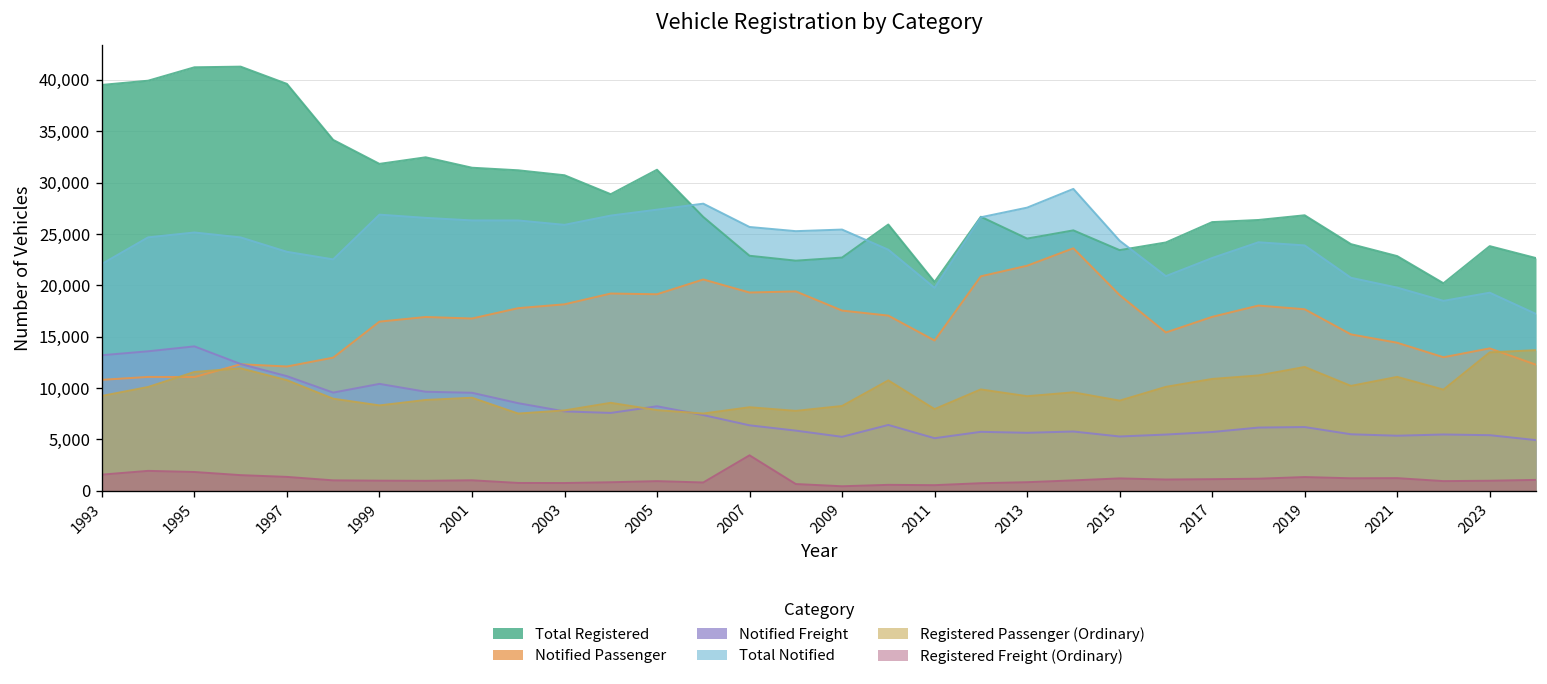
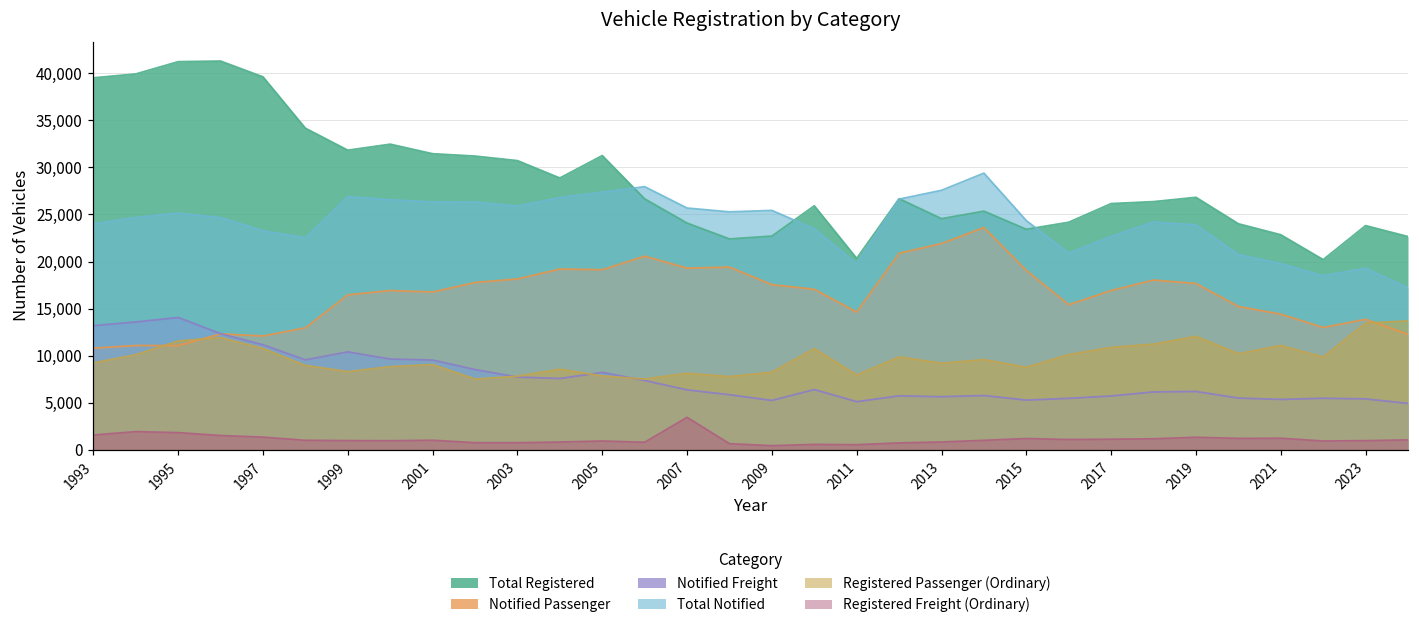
Total Notified, 1993: 22,000 -> 24,000
Total Registered, 2007: 23,000 -> 24,000
